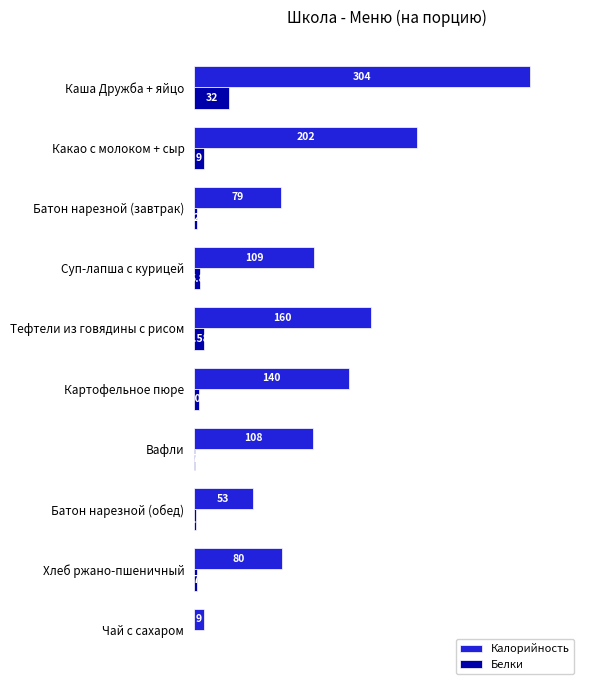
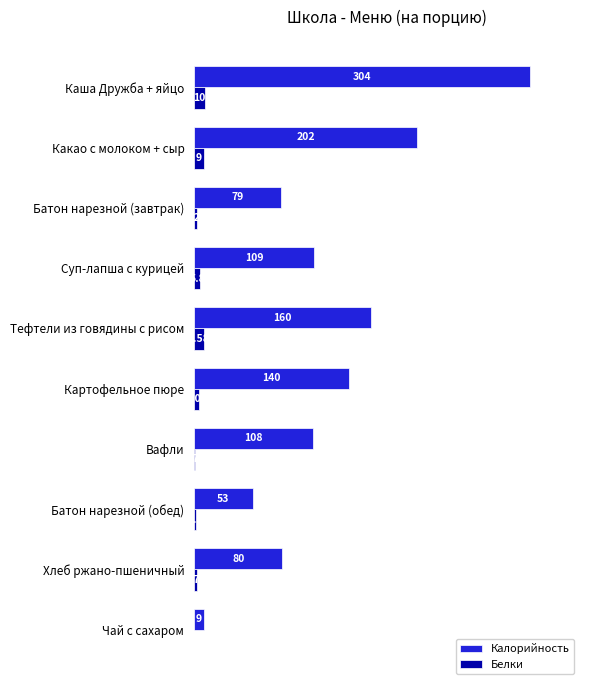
Белки, Каша Дружба + яйцо: 32 -> 10
